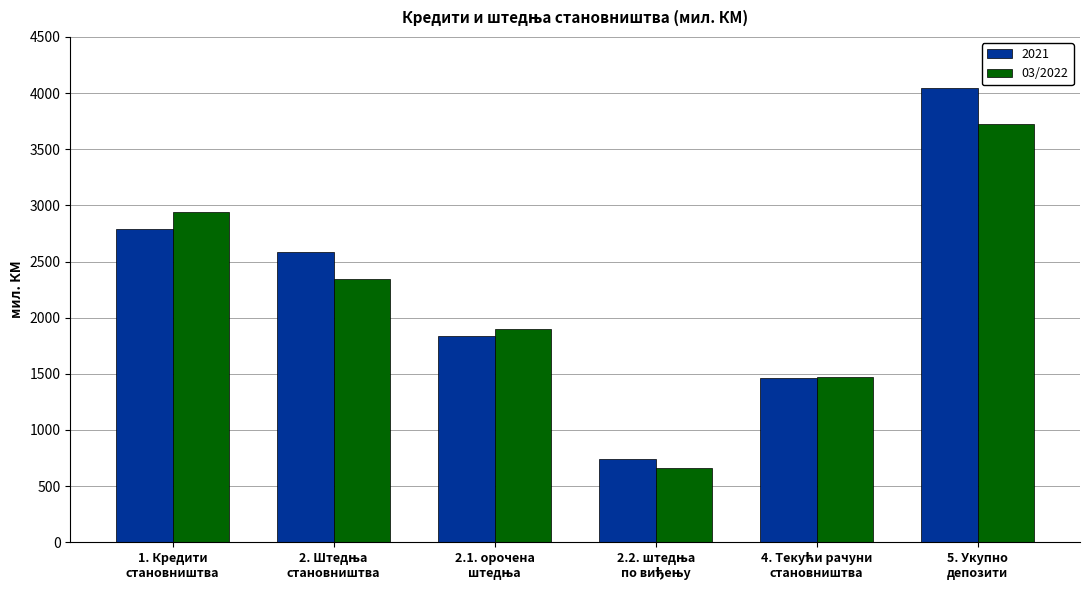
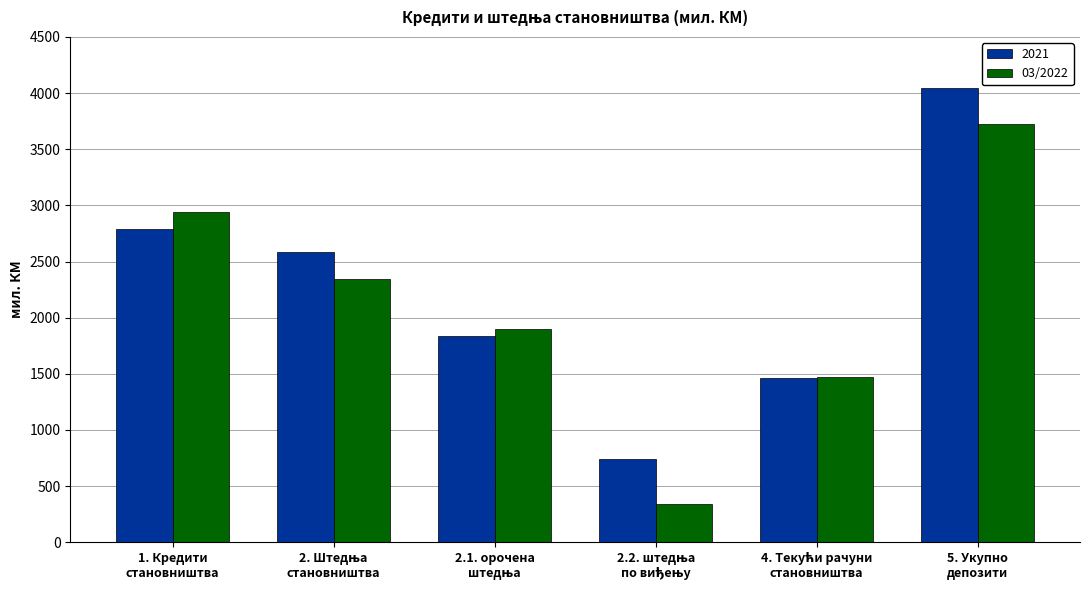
03/2022, 2.2. штедња по виђењу: 660 -> 340
